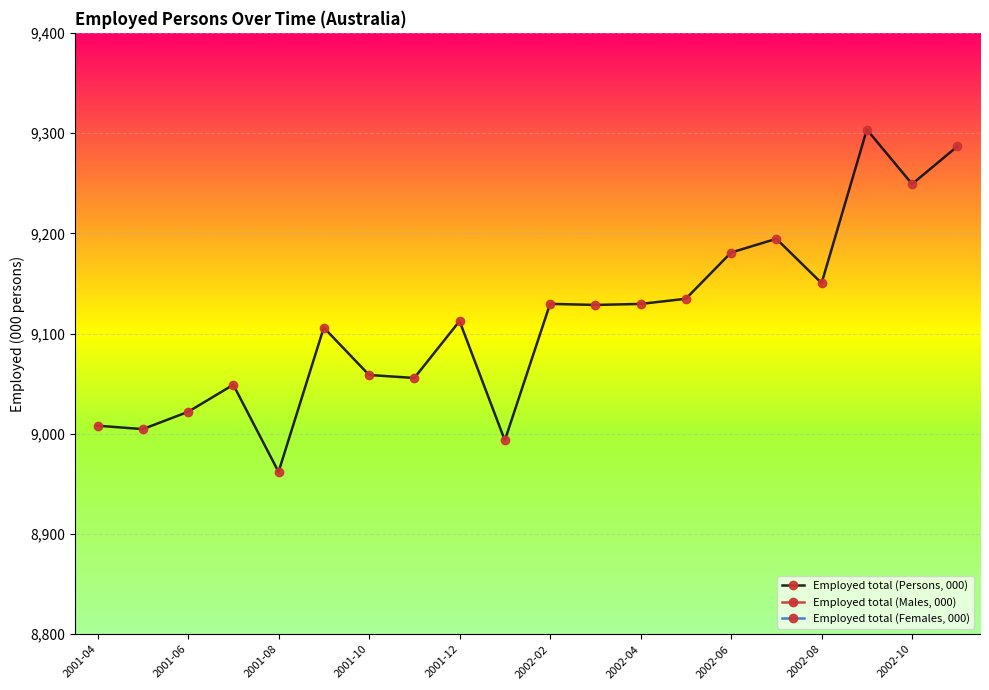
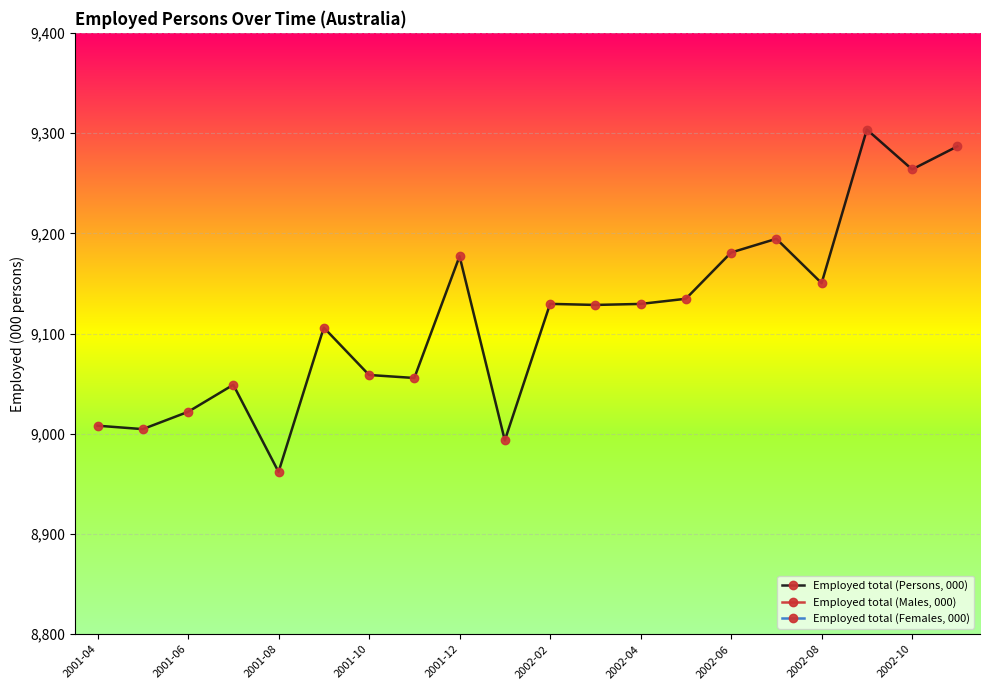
Employed total (Persons, 000), 2001-12: 9,112 -> 9,177
Employed total (Persons, 000), 2002-10: 9,249 -> 9,264
